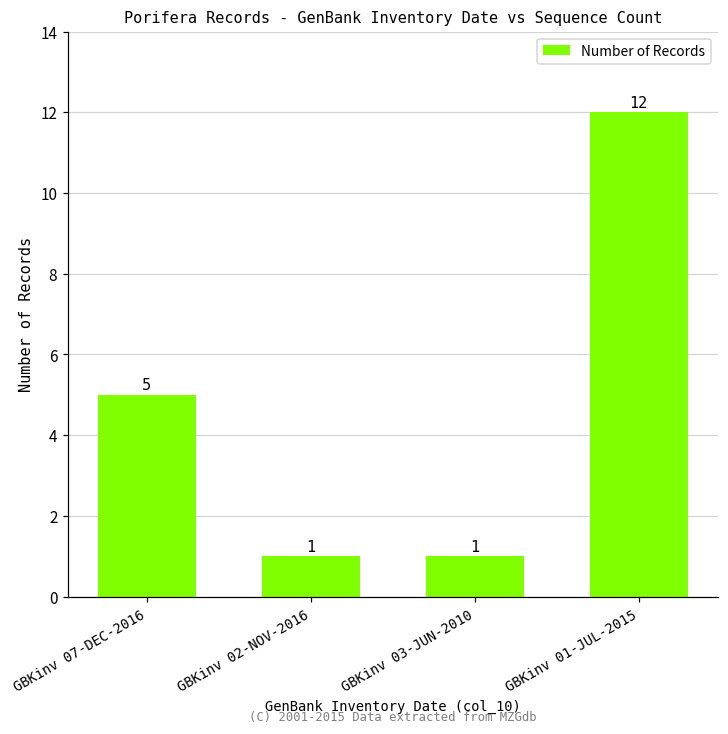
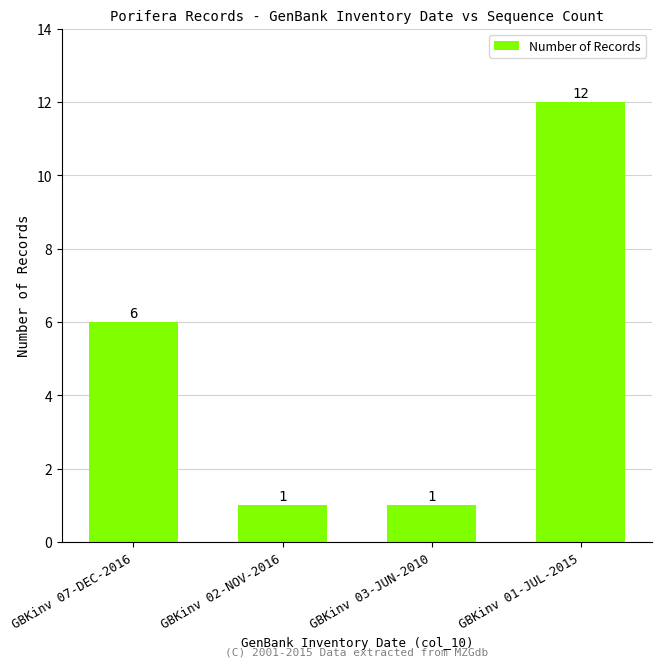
GBKinv 07-DEC-2016: 5 -> 6
